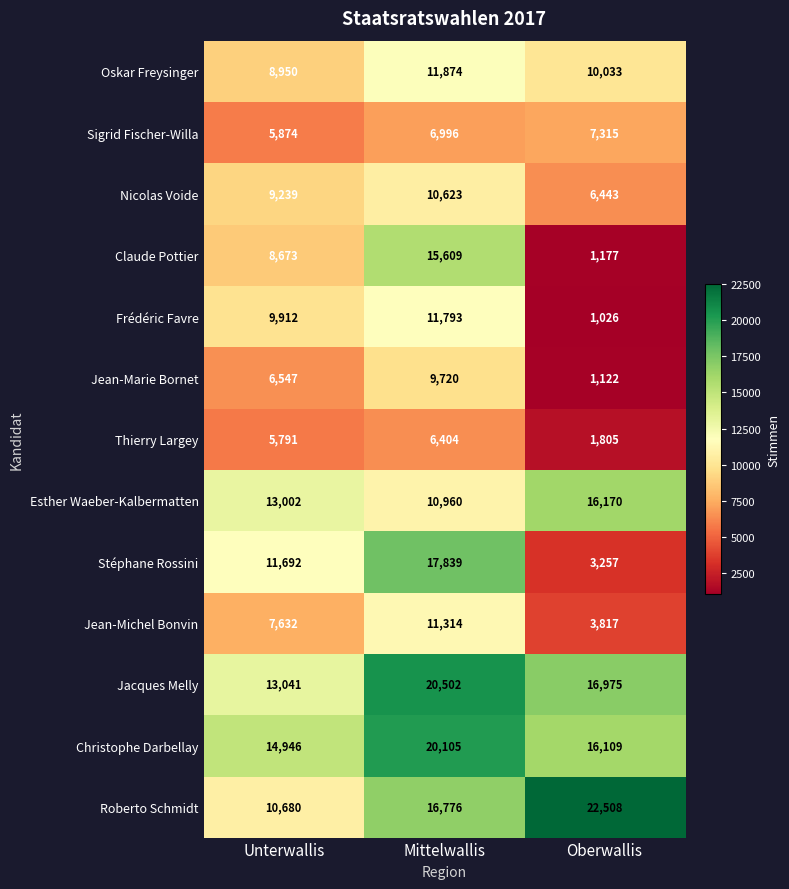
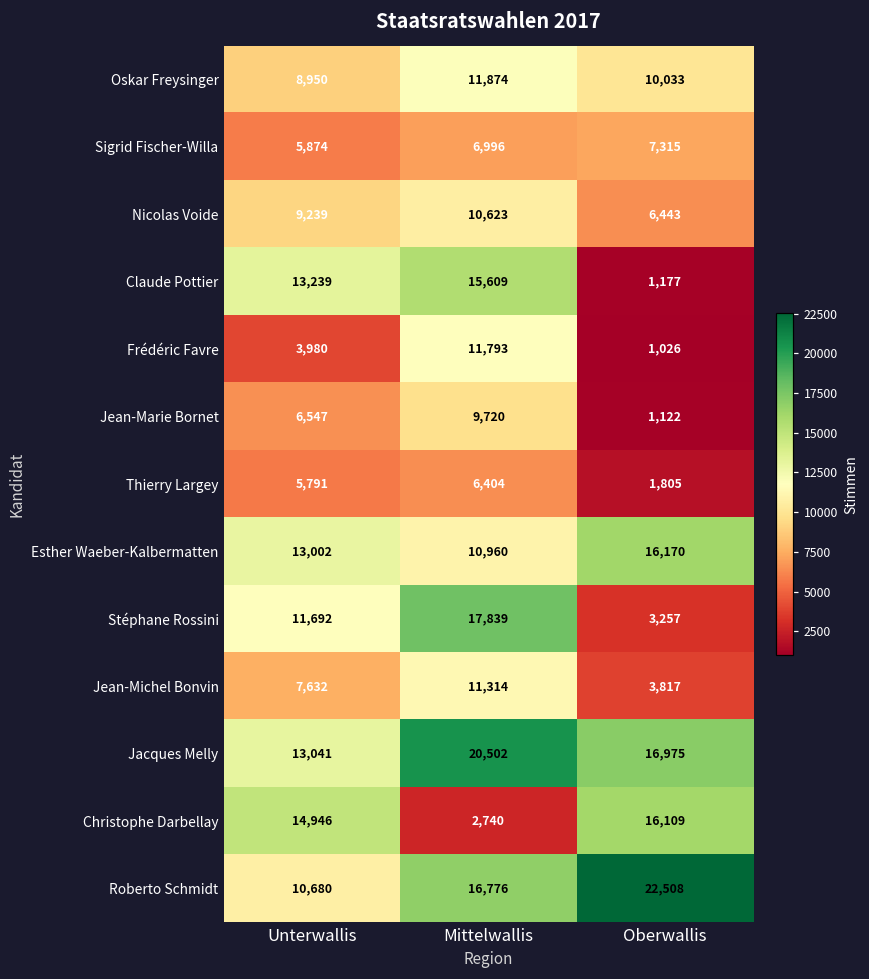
Claude Pottier, Unterwallis: 8,673 -> 13,239
Frédéric Favre, Unterwallis: 9,912 -> 3,980
Christophe Darbellay, Mittelwallis: 20,105 -> 2,740
